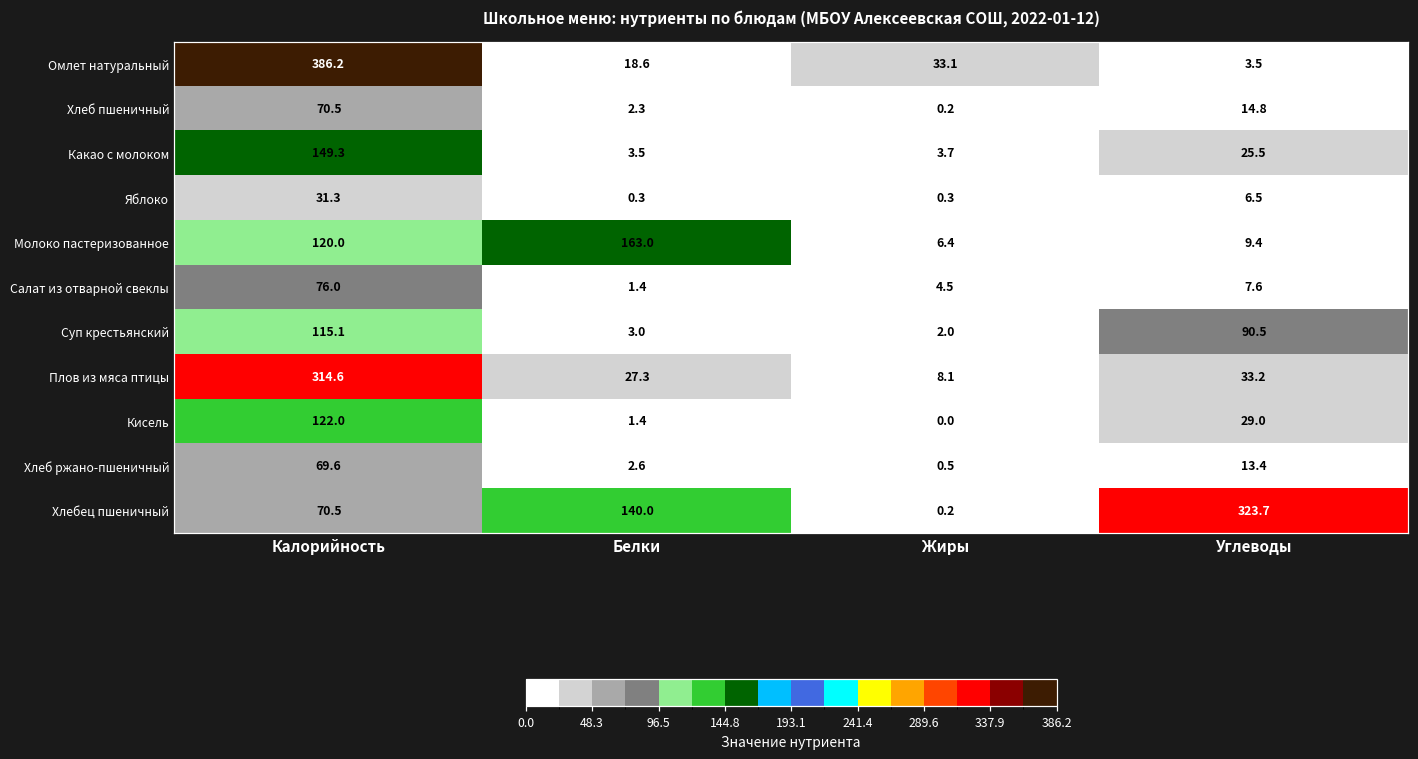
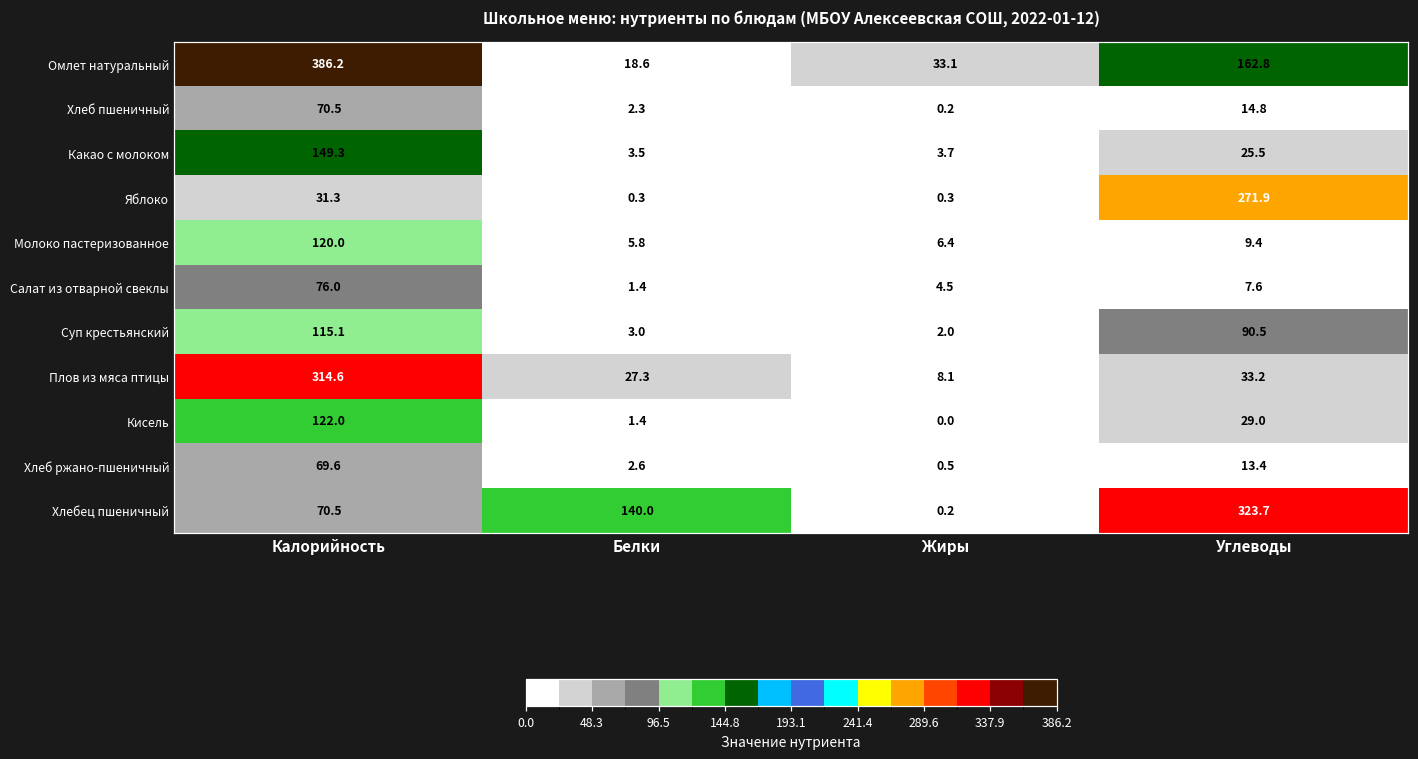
Омлет натуральный, Углеводы: 3.5 -> 162.8
Яблоко, Углеводы: 6.5 -> 271.9
Молоко пастеризованное, Белки: 163.0 -> 5.8
